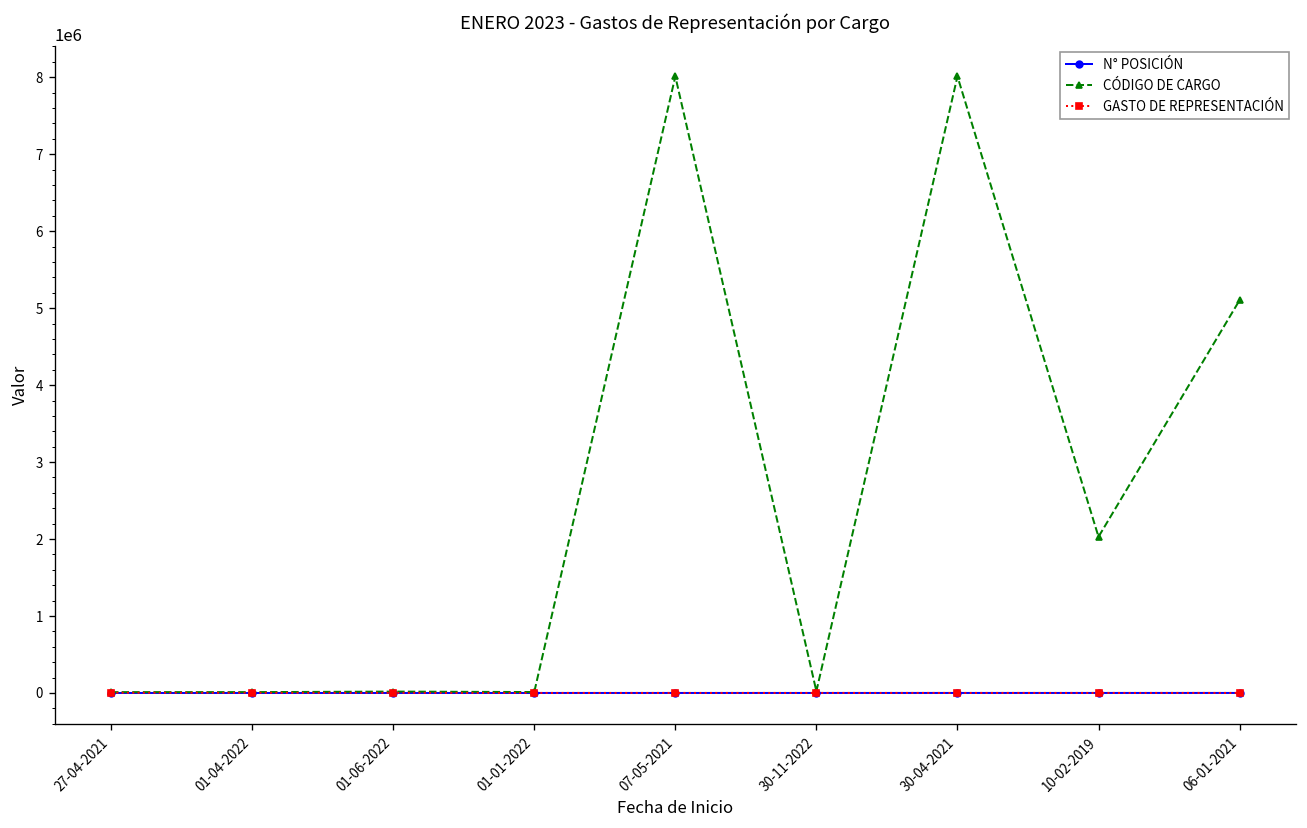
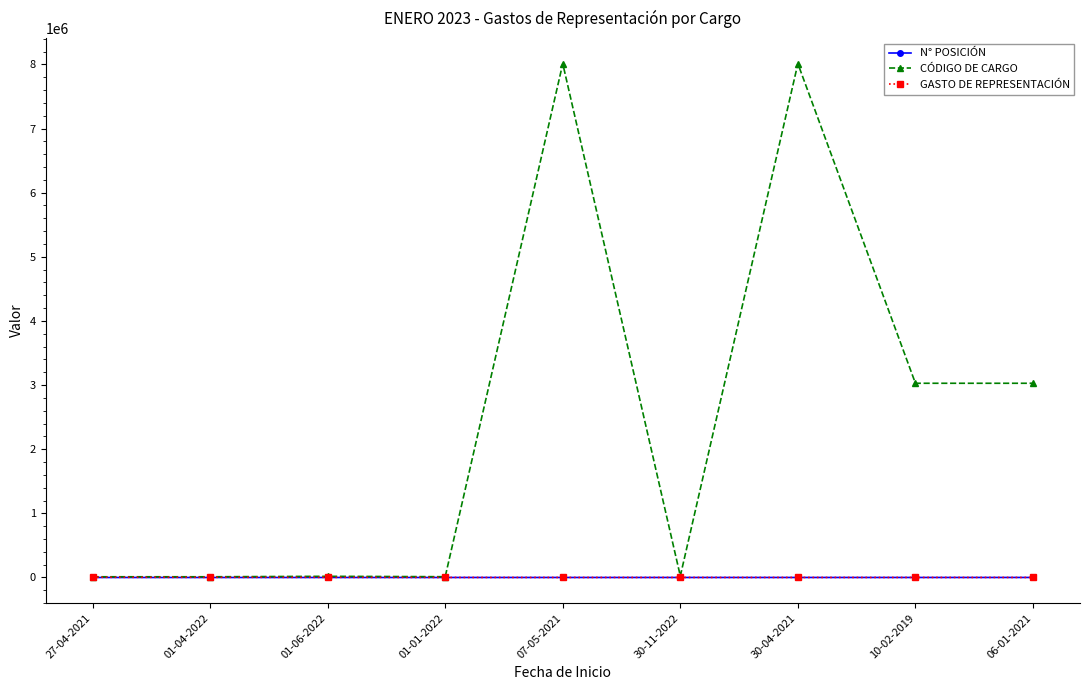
CÓDIGO DE CARGO, 10-02-2019: 2000000 -> 3000000
CÓDIGO DE CARGO, 06-01-2021: 5100000 -> 3000000
